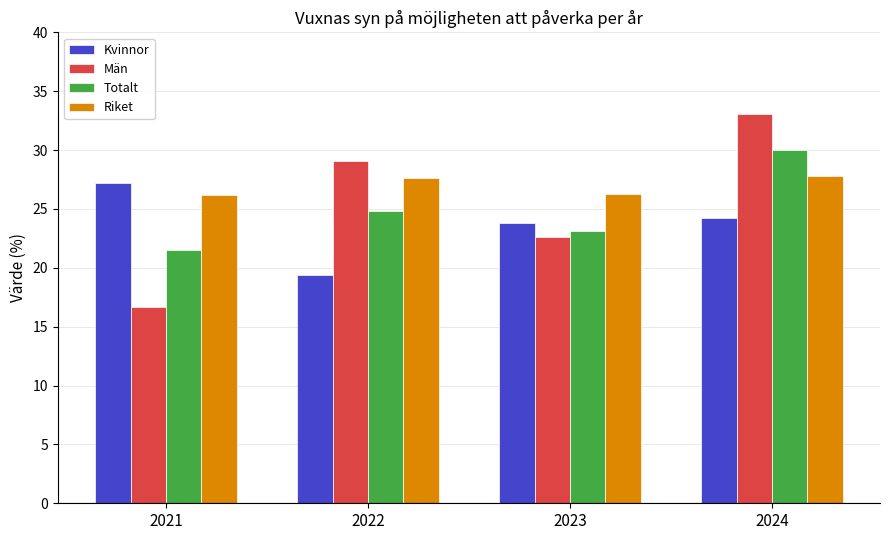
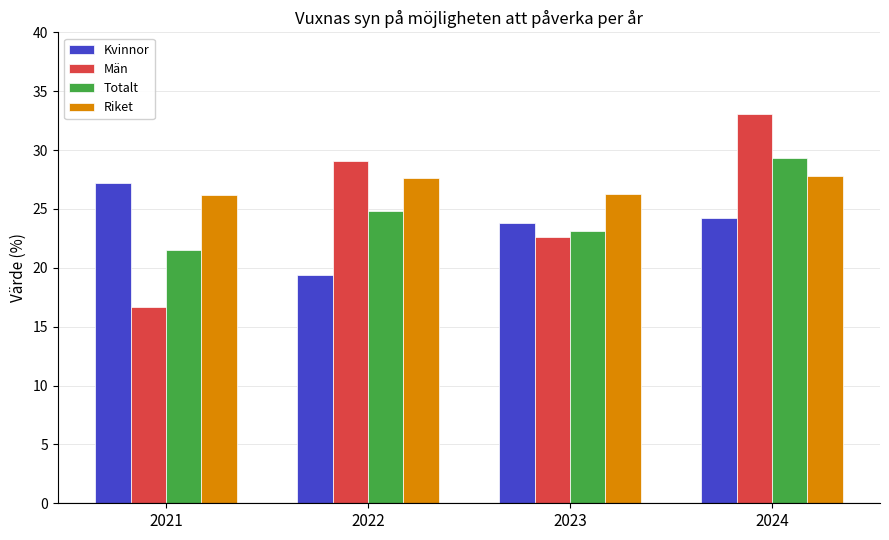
Totalt, 2024: 30.0 -> 29.3
